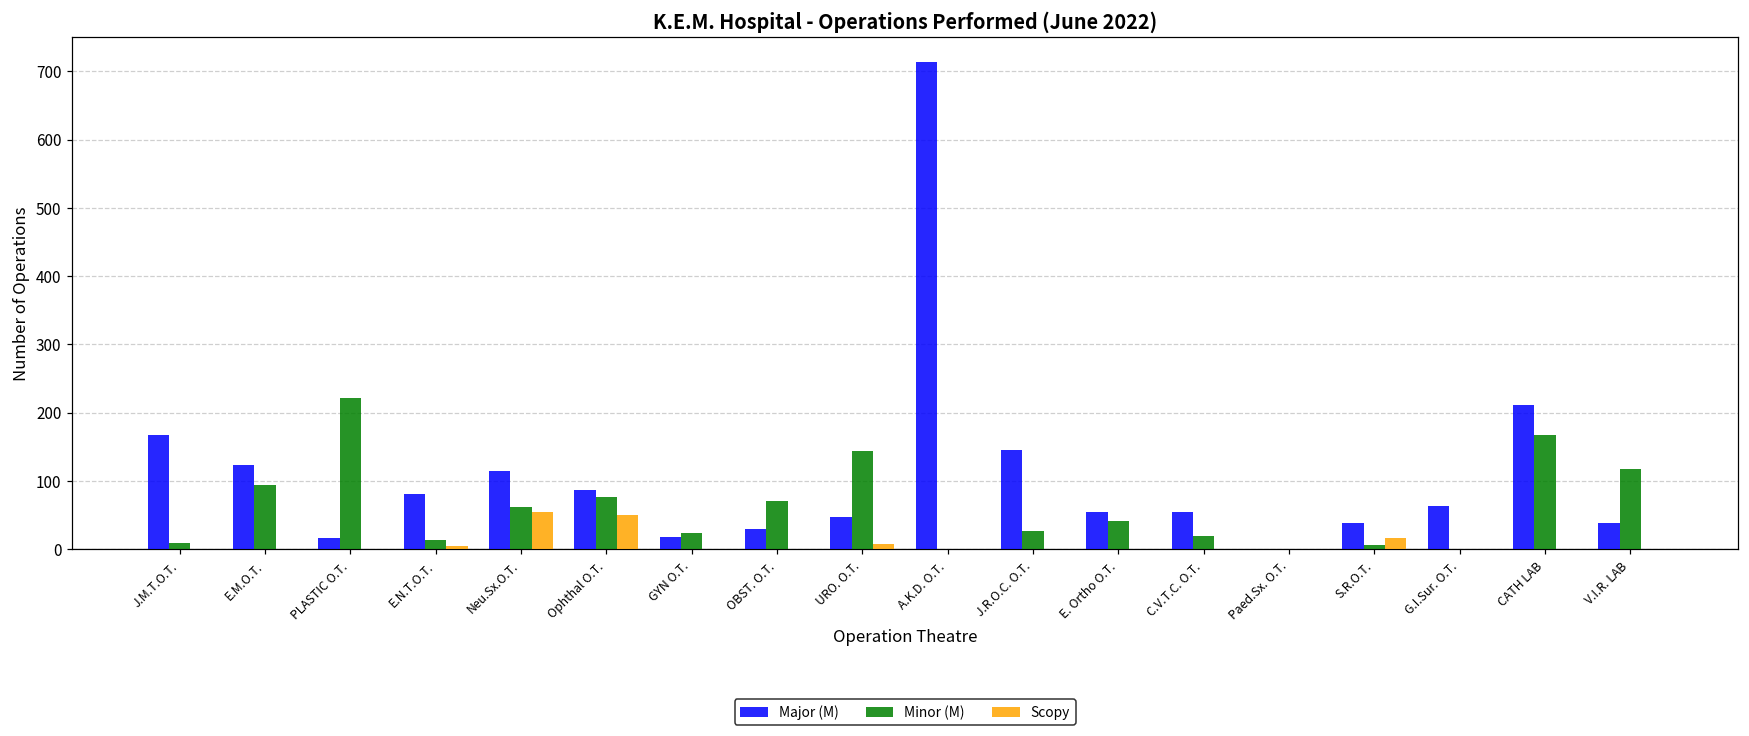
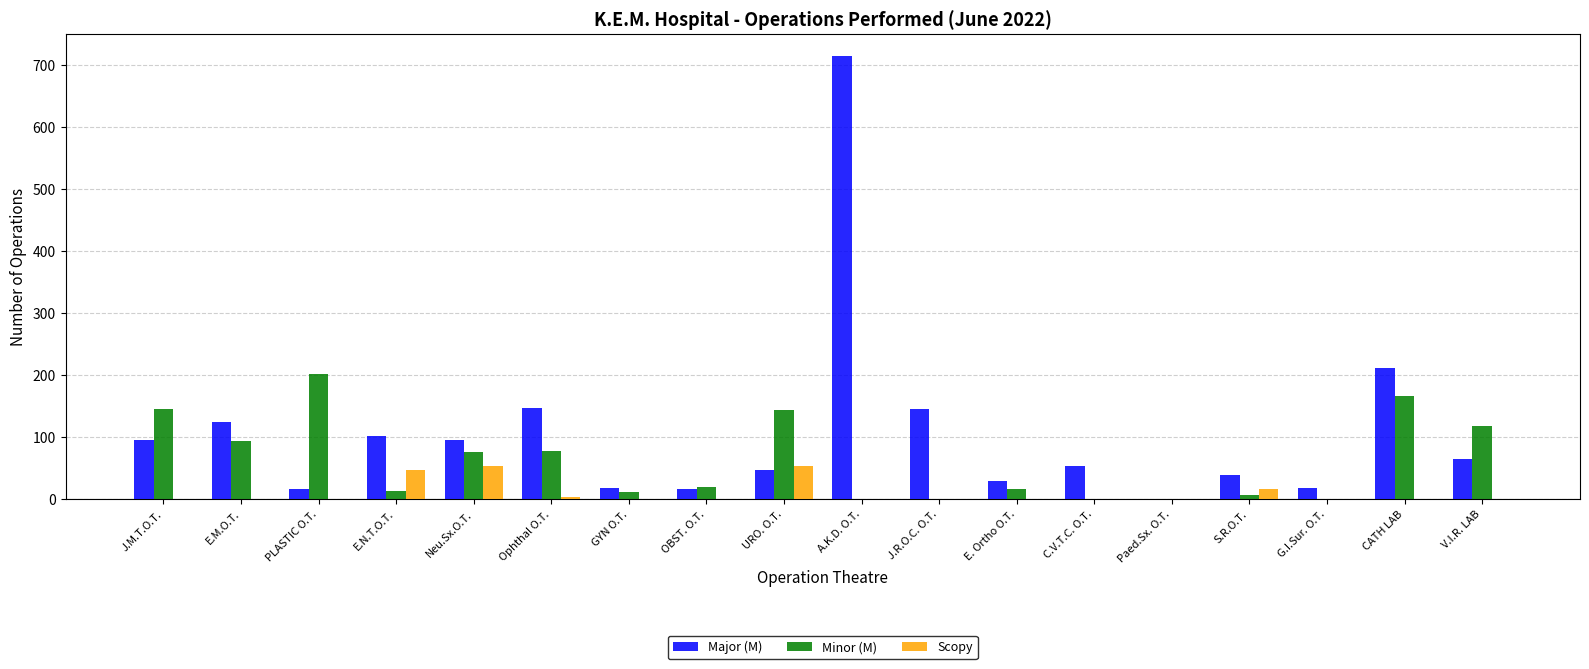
Major (M), J.M.T.O.T.: 170 -> 100
Minor (M), J.M.T.O.T.: 10 -> 150
Minor (M), PLASTIC O.T.: 220 -> 200
Major (M), E.N.T.O.T.: 80 -> 100
Scopy, E.N.T.O.T.: 0 -> 50
Major (M), Neu.Sx.O.T.: 110 -> 100
Minor (M), Neu.Sx.O.T.: 60 -> 80
Major (M), Ophthal O.T.: 90 -> 150
Scopy, Ophthal O.T.: 50 -> 0
Minor (M), GYN O.T.: 20 -> 10
Major (M), OBST. O.T.: 30 -> 20
Minor (M), OBST. O.T.: 70 -> 20
Scopy, URO. O.T.: 10 -> 50
Minor (M), J.R.O.C. O.T.: 30 -> 0
Major (M), E. Ortho O.T.: 60 -> 30
Minor (M), E. Ortho O.T.: 40 -> 20
Minor (M), C.V.T.C. O.T.: 20 -> 0
Major (M), G.I.Sur. O.T.: 60 -> 20
Major (M), V.I.R. LAB: 40 -> 70
